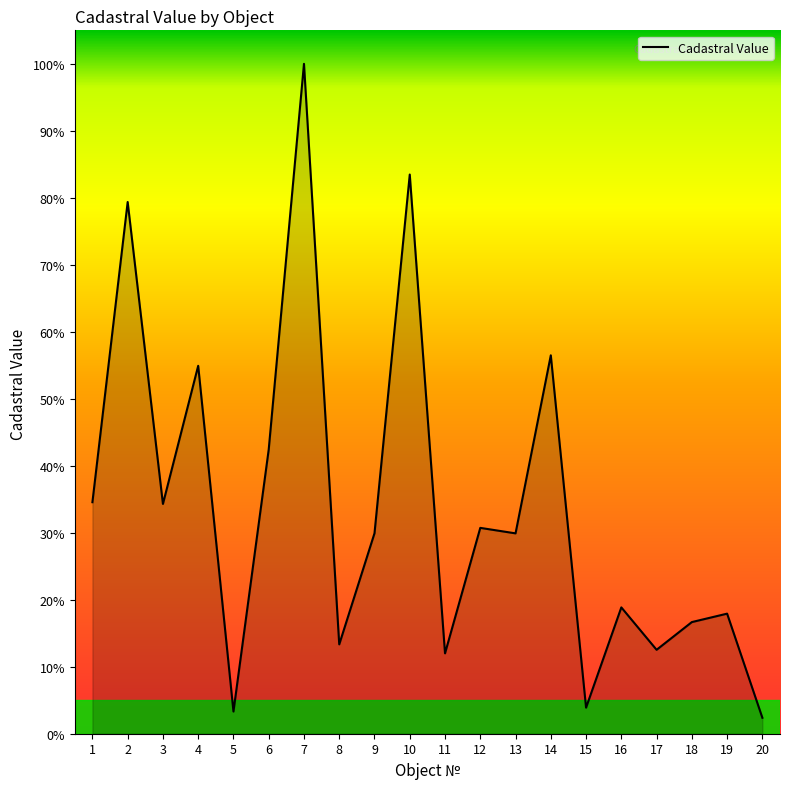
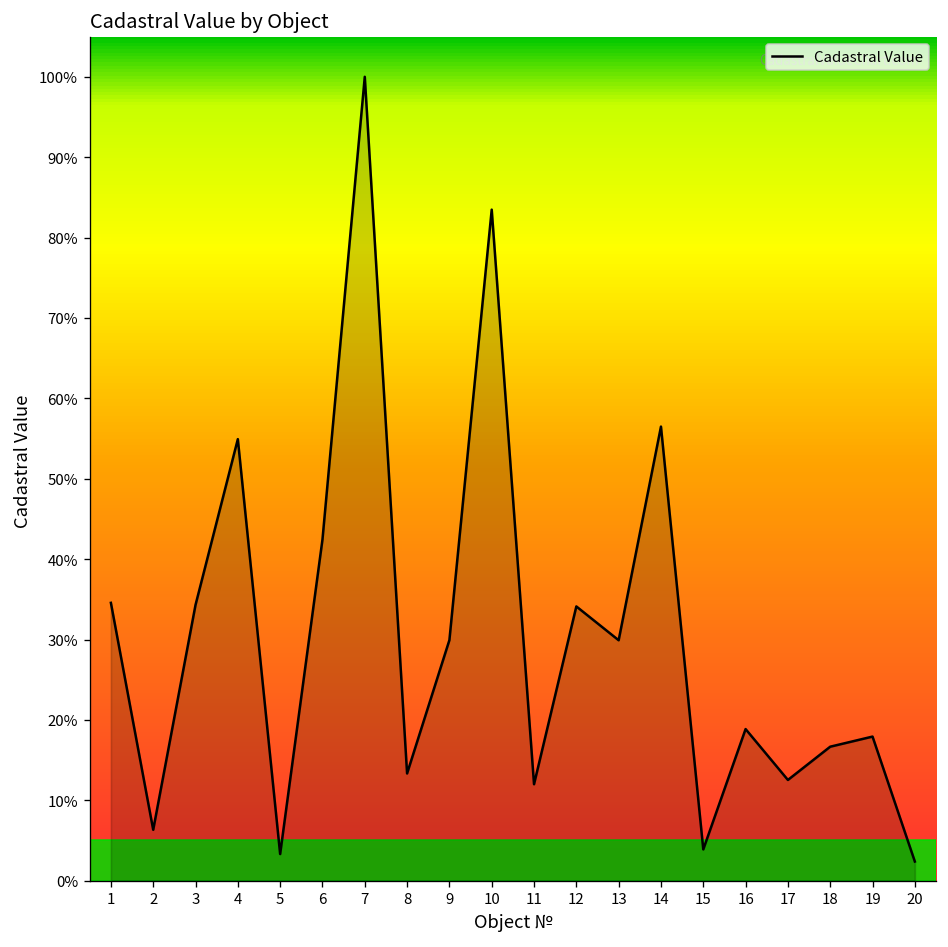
2: 79% -> 6%
12: 31% -> 34%
